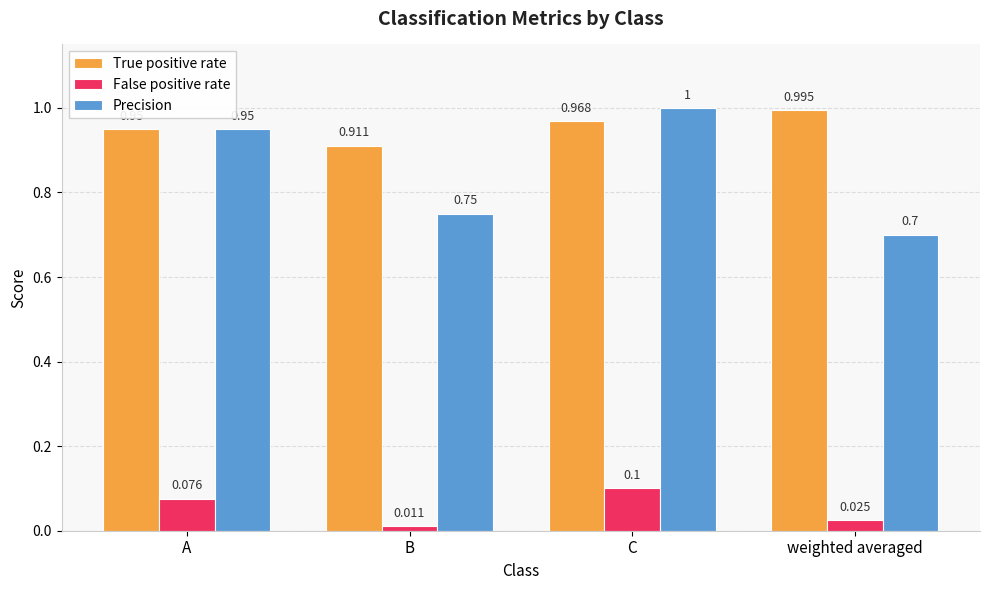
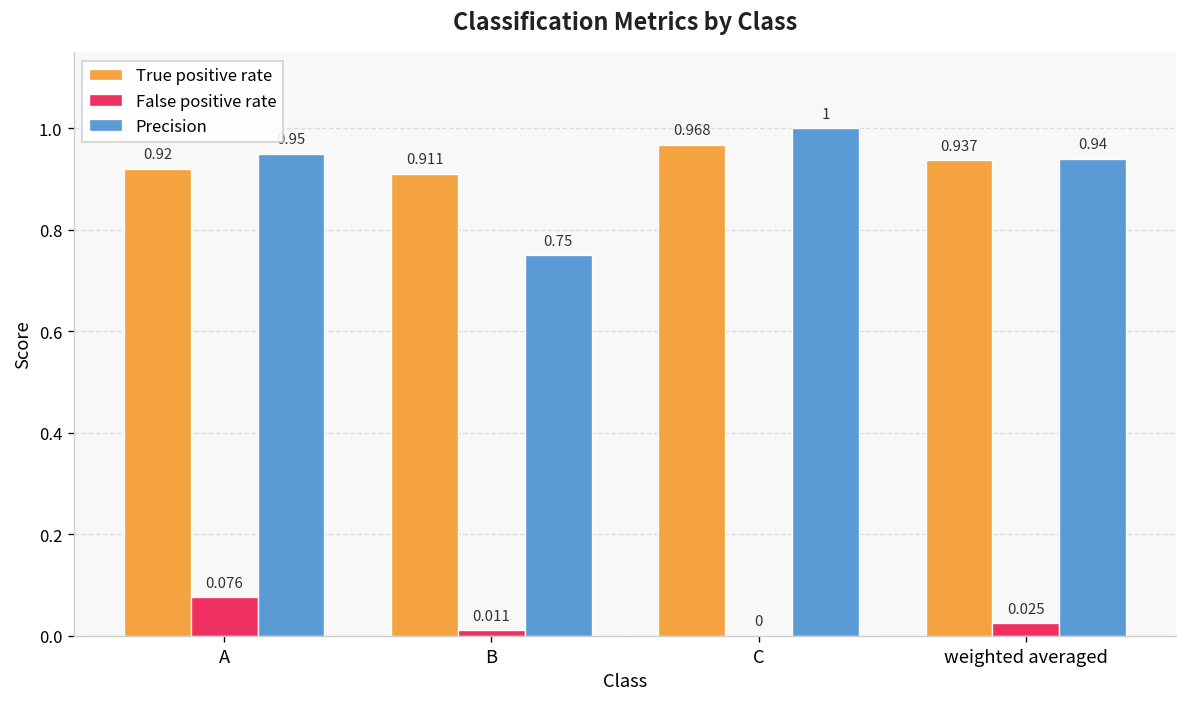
True positive rate, A: 0.95 -> 0.92
False positive rate, C: 0.1 -> 0
True positive rate, weighted averaged: 0.995 -> 0.937
Precision, weighted averaged: 0.7 -> 0.94
